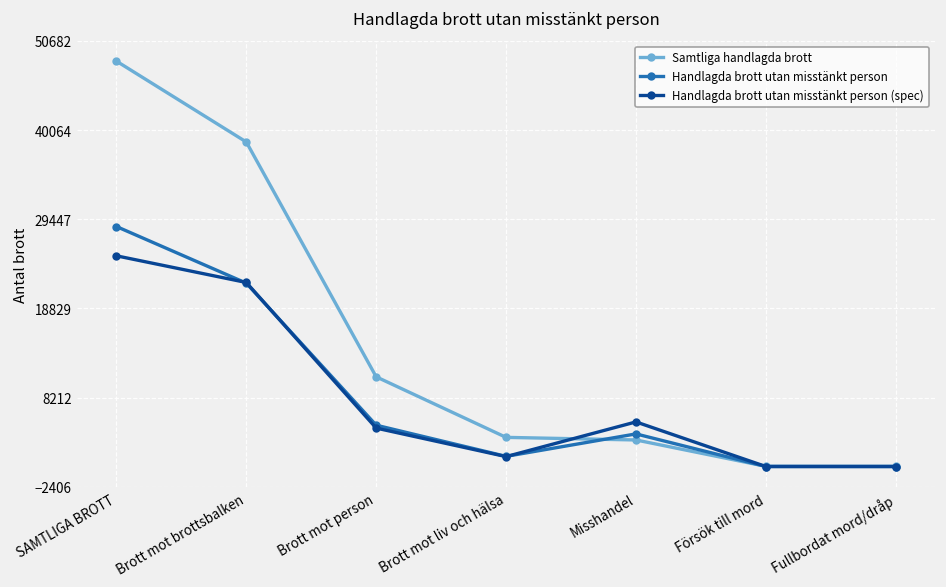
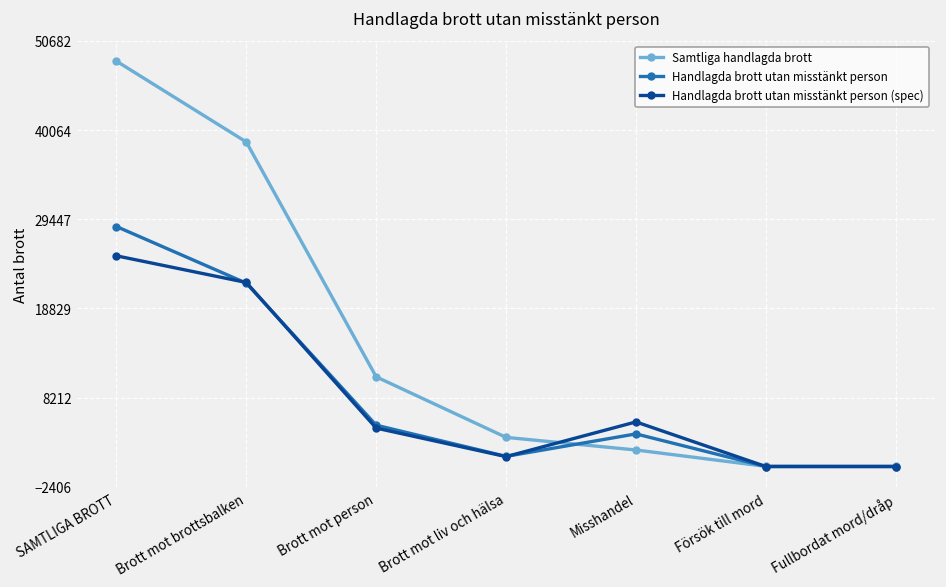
Samtliga handlagda brott, Misshandel: 3000 -> 2000
